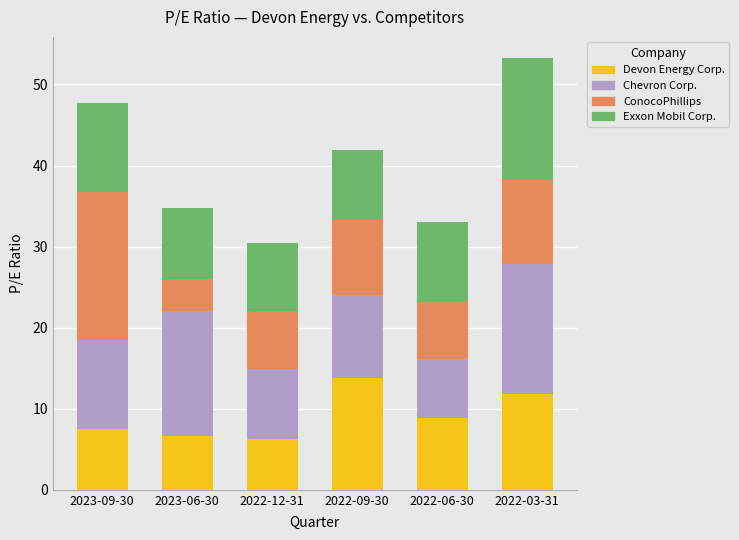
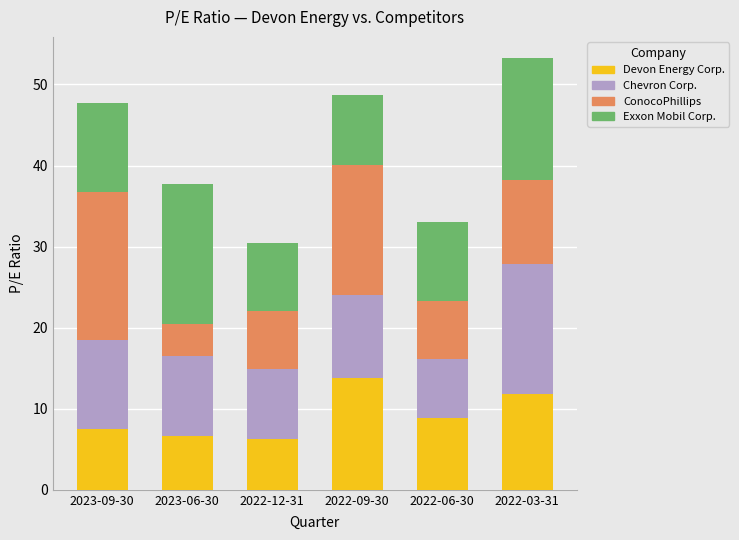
Chevron Corp., 2023-06-30: 15 -> 10
Exxon Mobil Corp., 2023-06-30: 9 -> 17
ConocoPhillips, 2022-09-30: 9 -> 16
